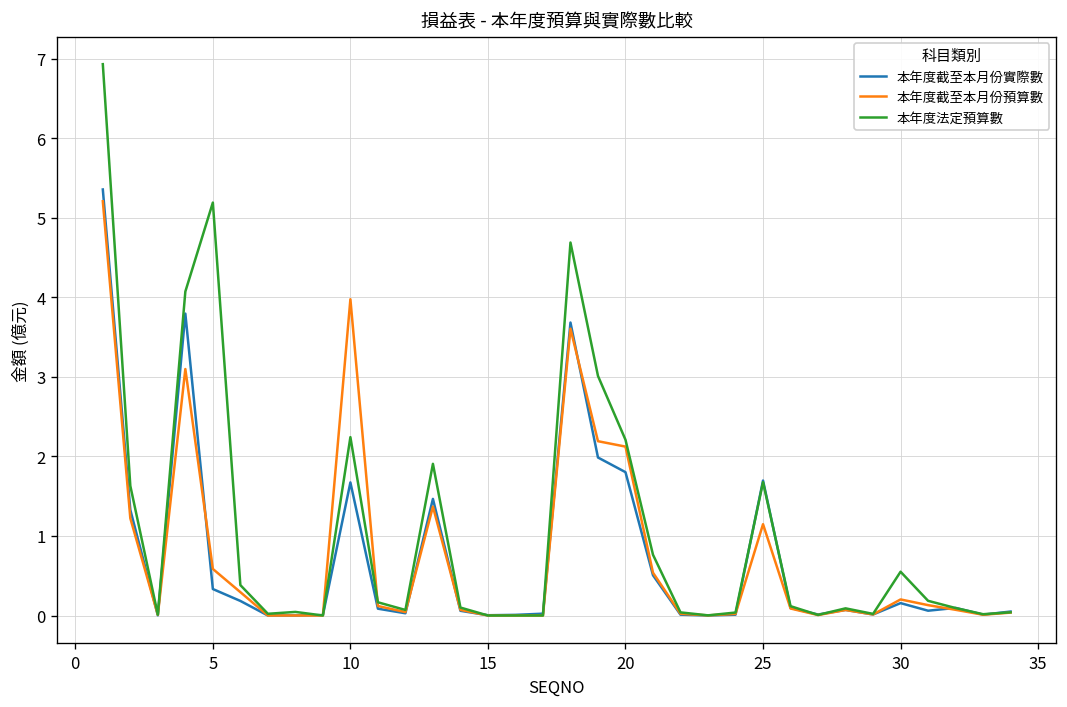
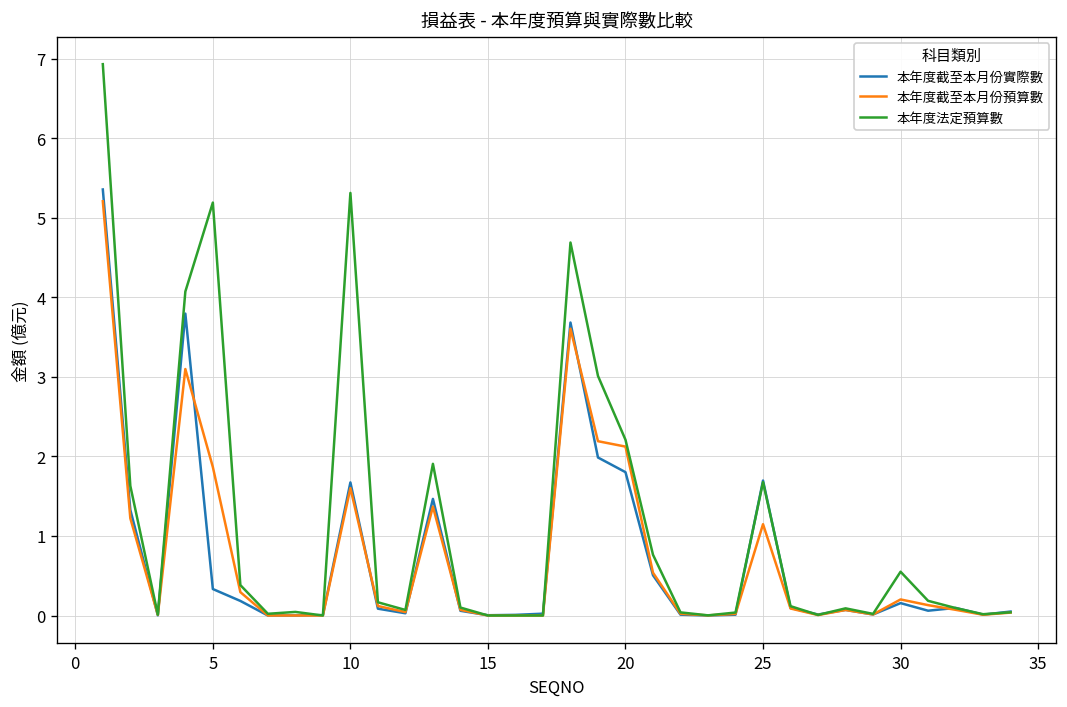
本年度截至本月份預算數, 5: 0.6 -> 1.9
本年度截至本月份預算數, 10: 4.0 -> 1.6
本年度法定預算數, 10: 2.2 -> 5.3
